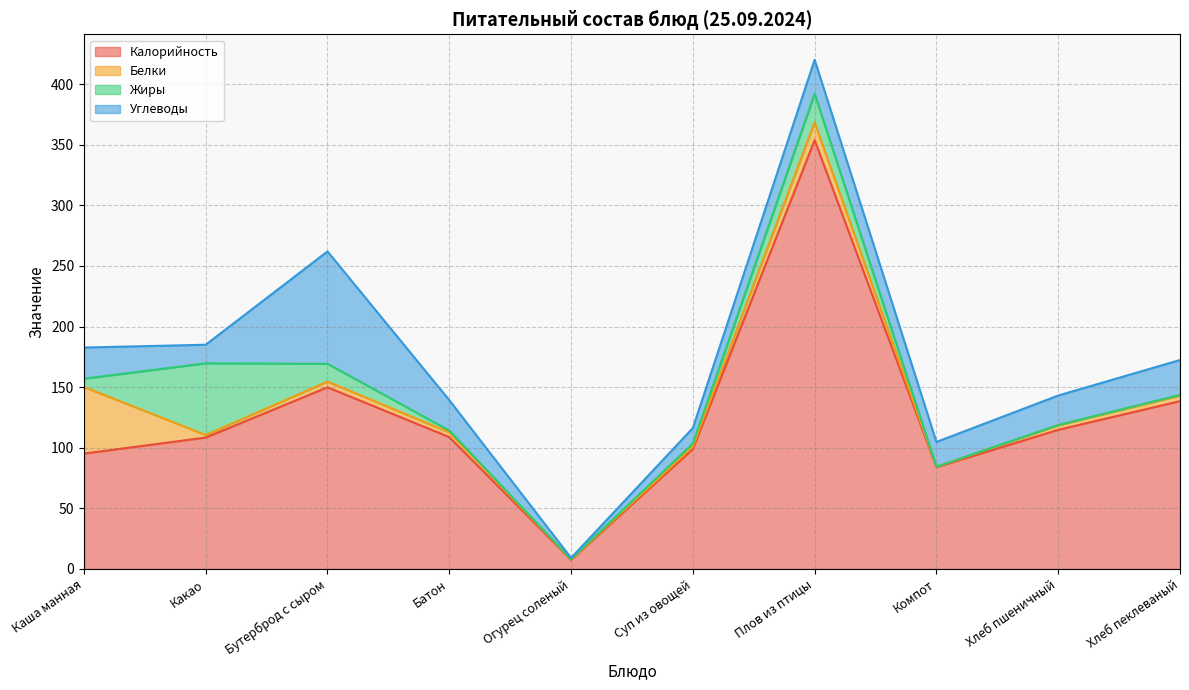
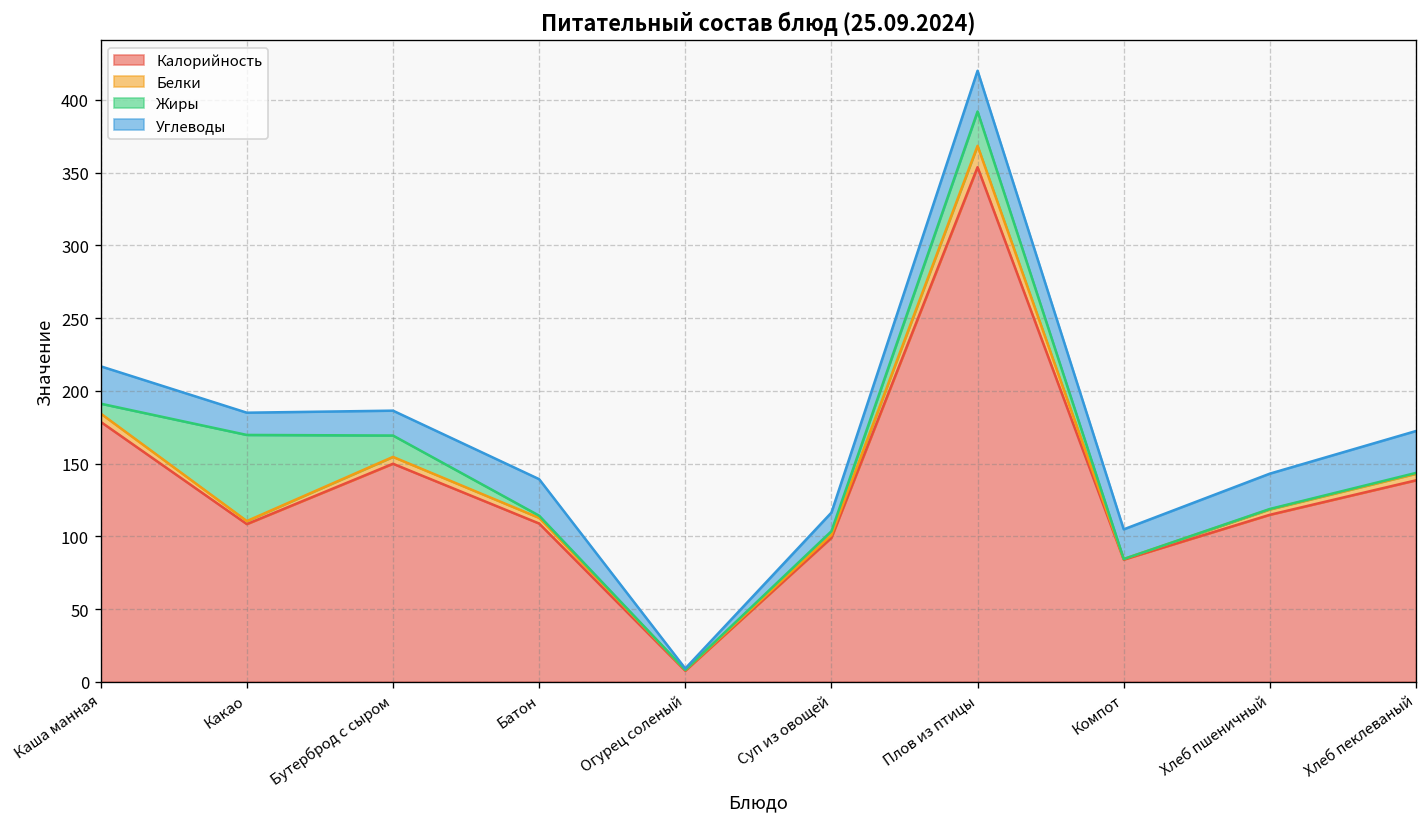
Калорийность, Каша манная: 95 -> 179
Белки, Каша манная: 55 -> 6
Углеводы, Бутерброд с сыром: 93 -> 17
